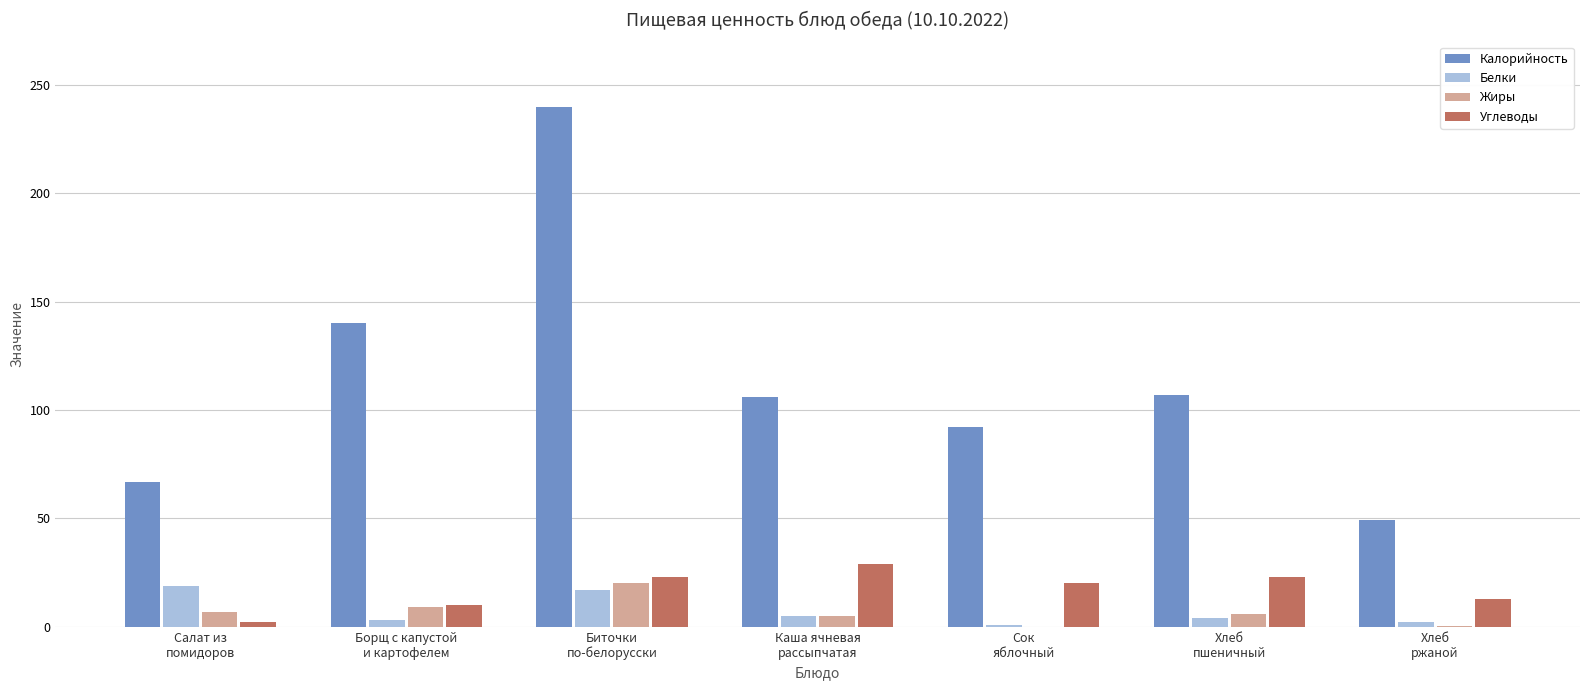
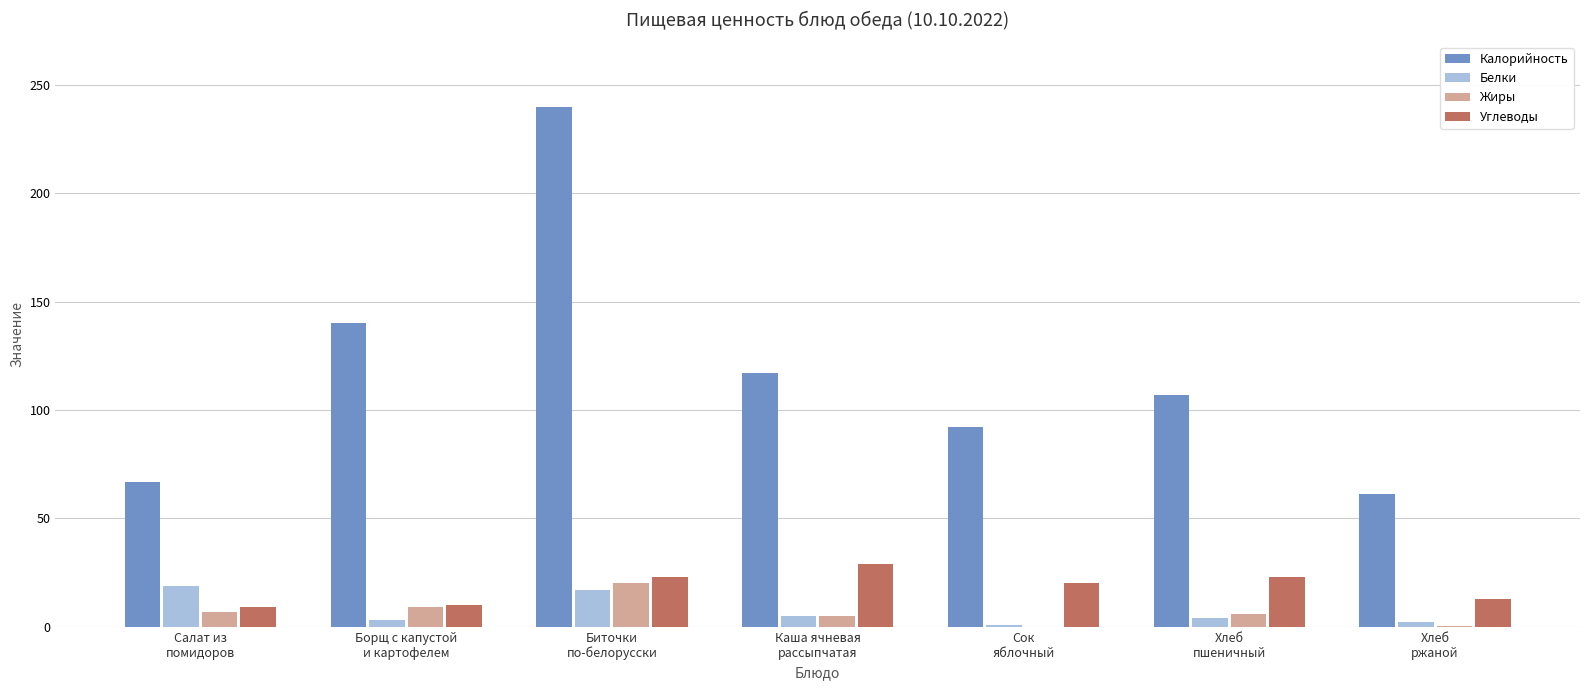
Углеводы, Салат из помидоров: 2 -> 9
Калорийность, Каша ячневая рассыпчатая: 106 -> 117
Калорийность, Хлеб ржаной: 49 -> 61
